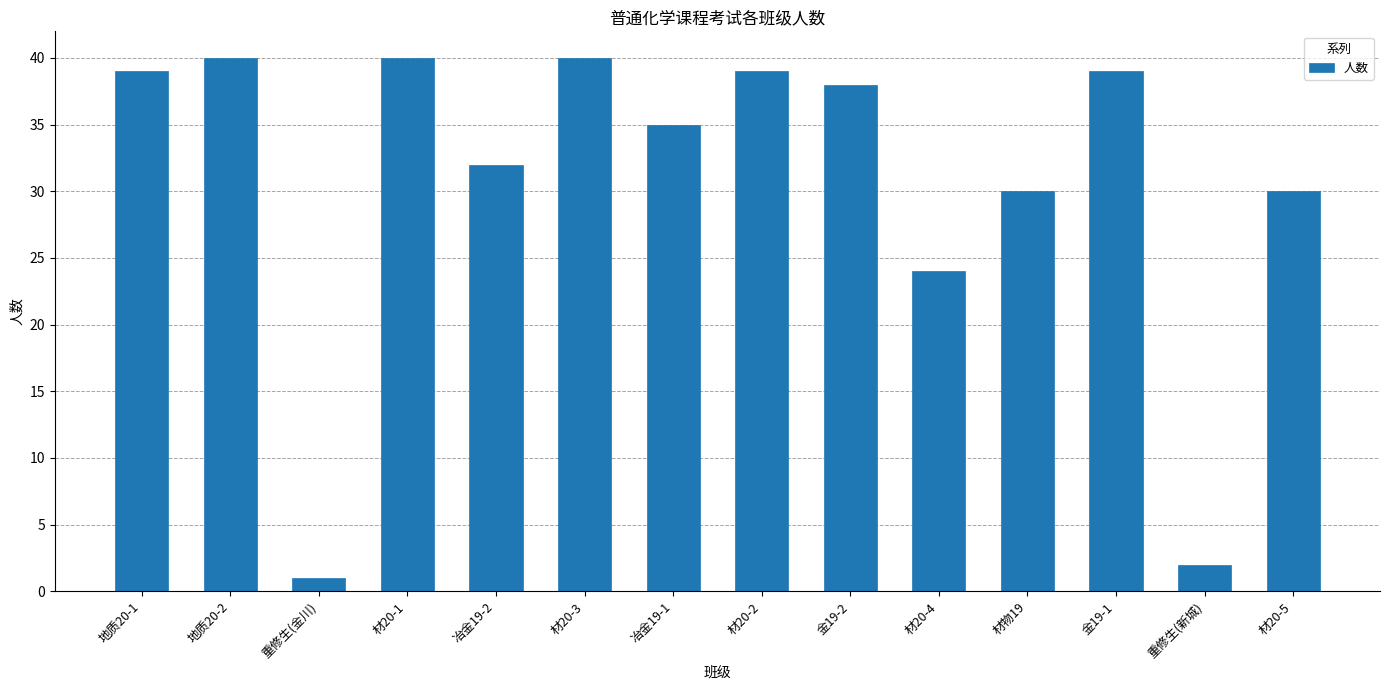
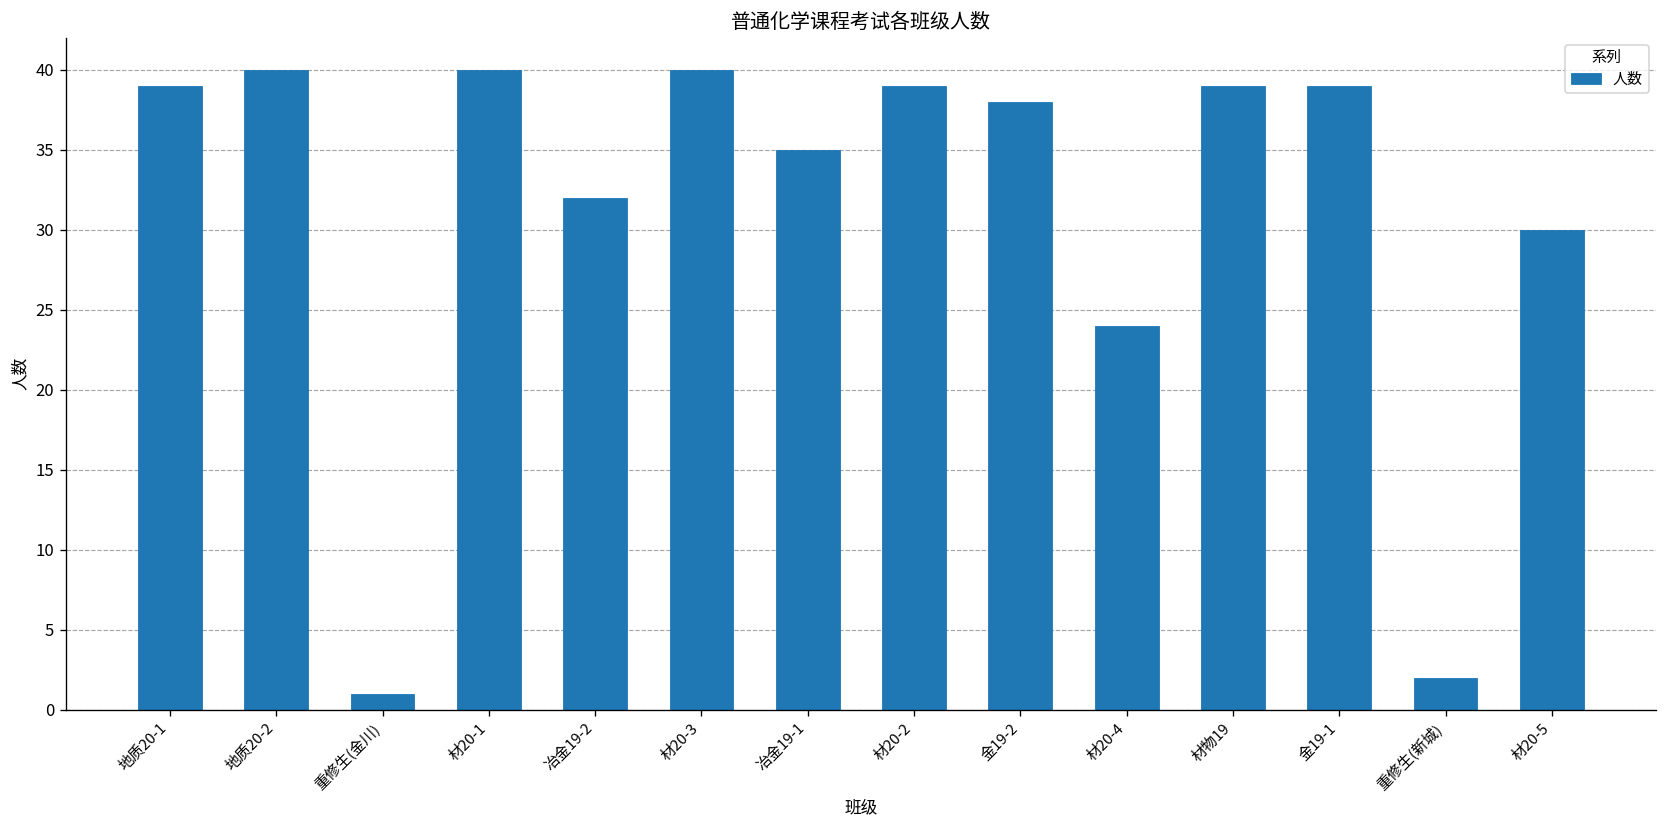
材物19: 30 -> 39
